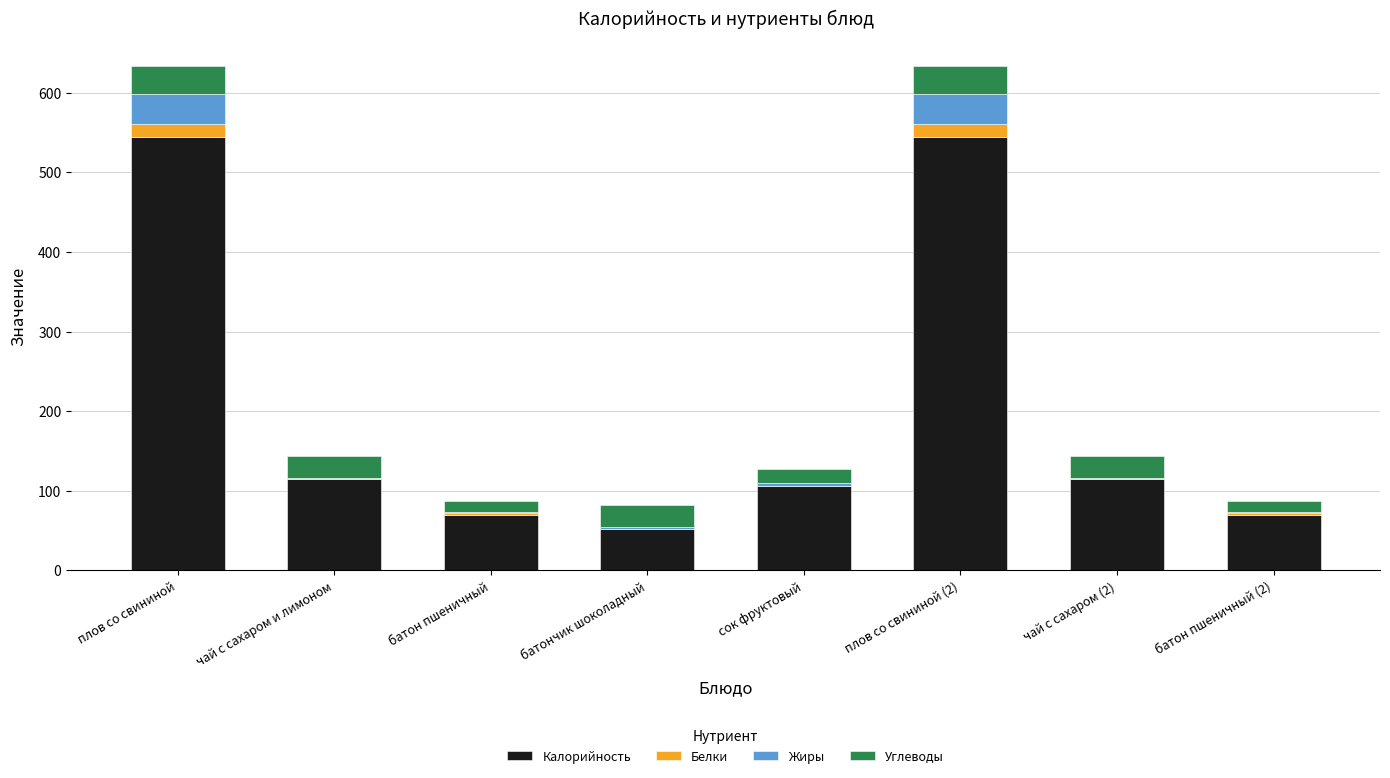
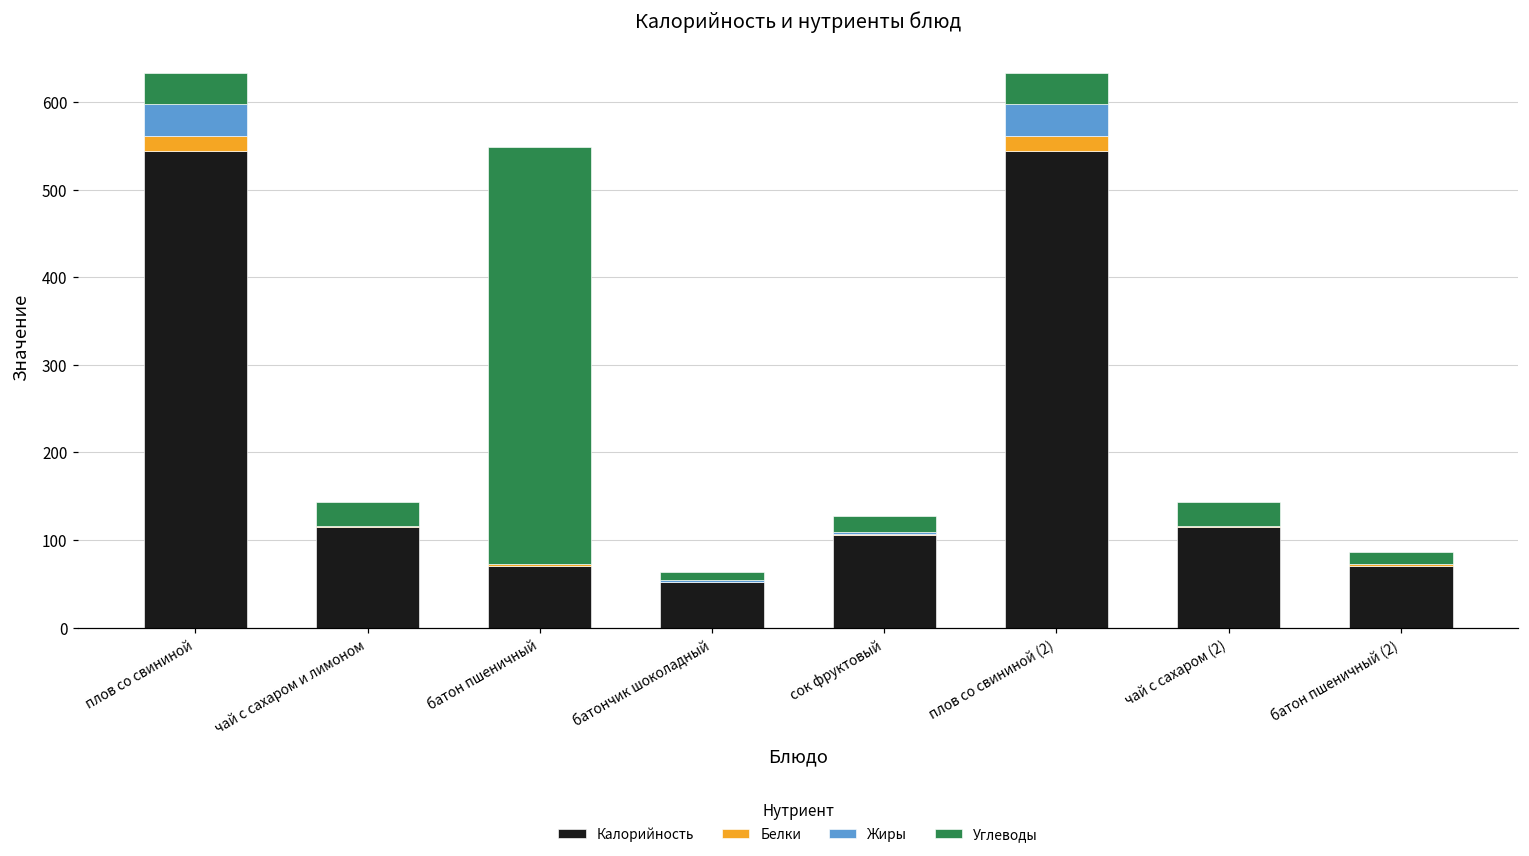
Углеводы, батон пшеничный: 10 -> 480
Углеводы, батончик шоколадный: 30 -> 10
